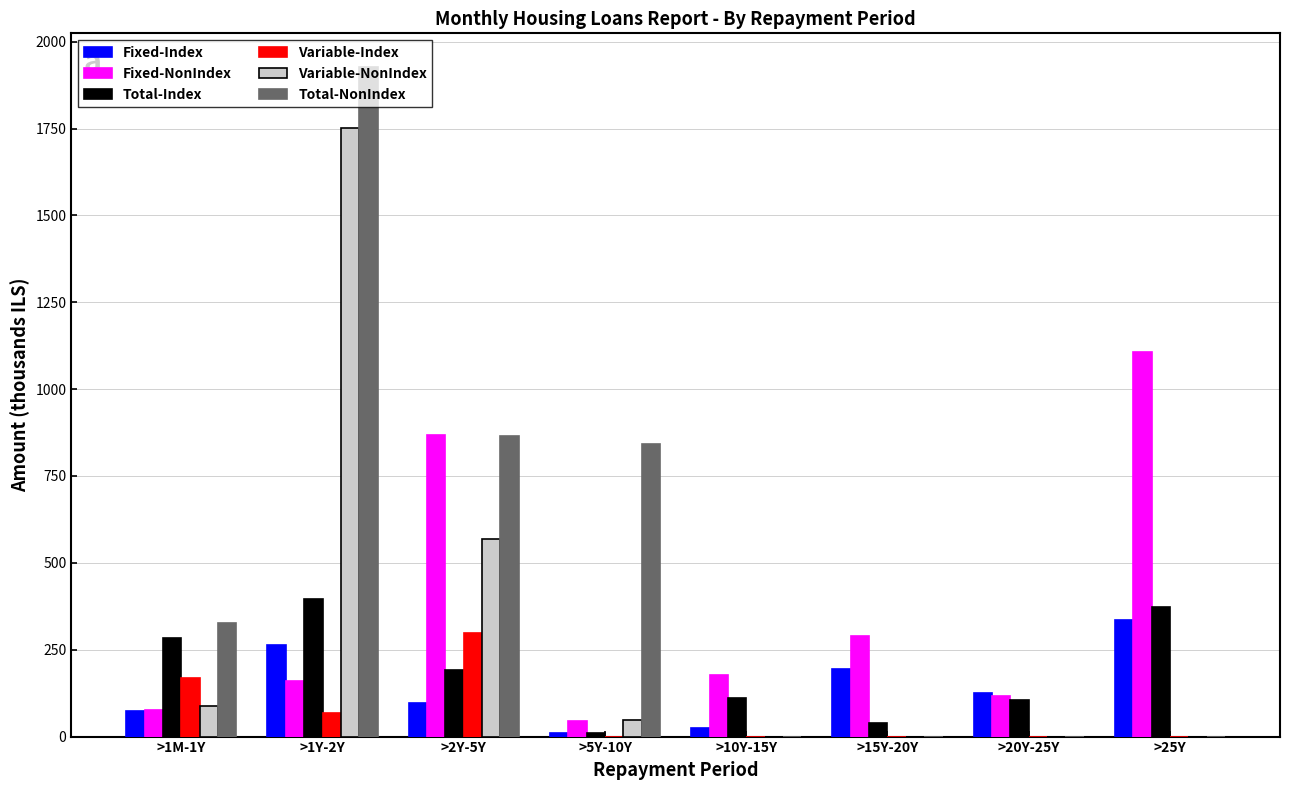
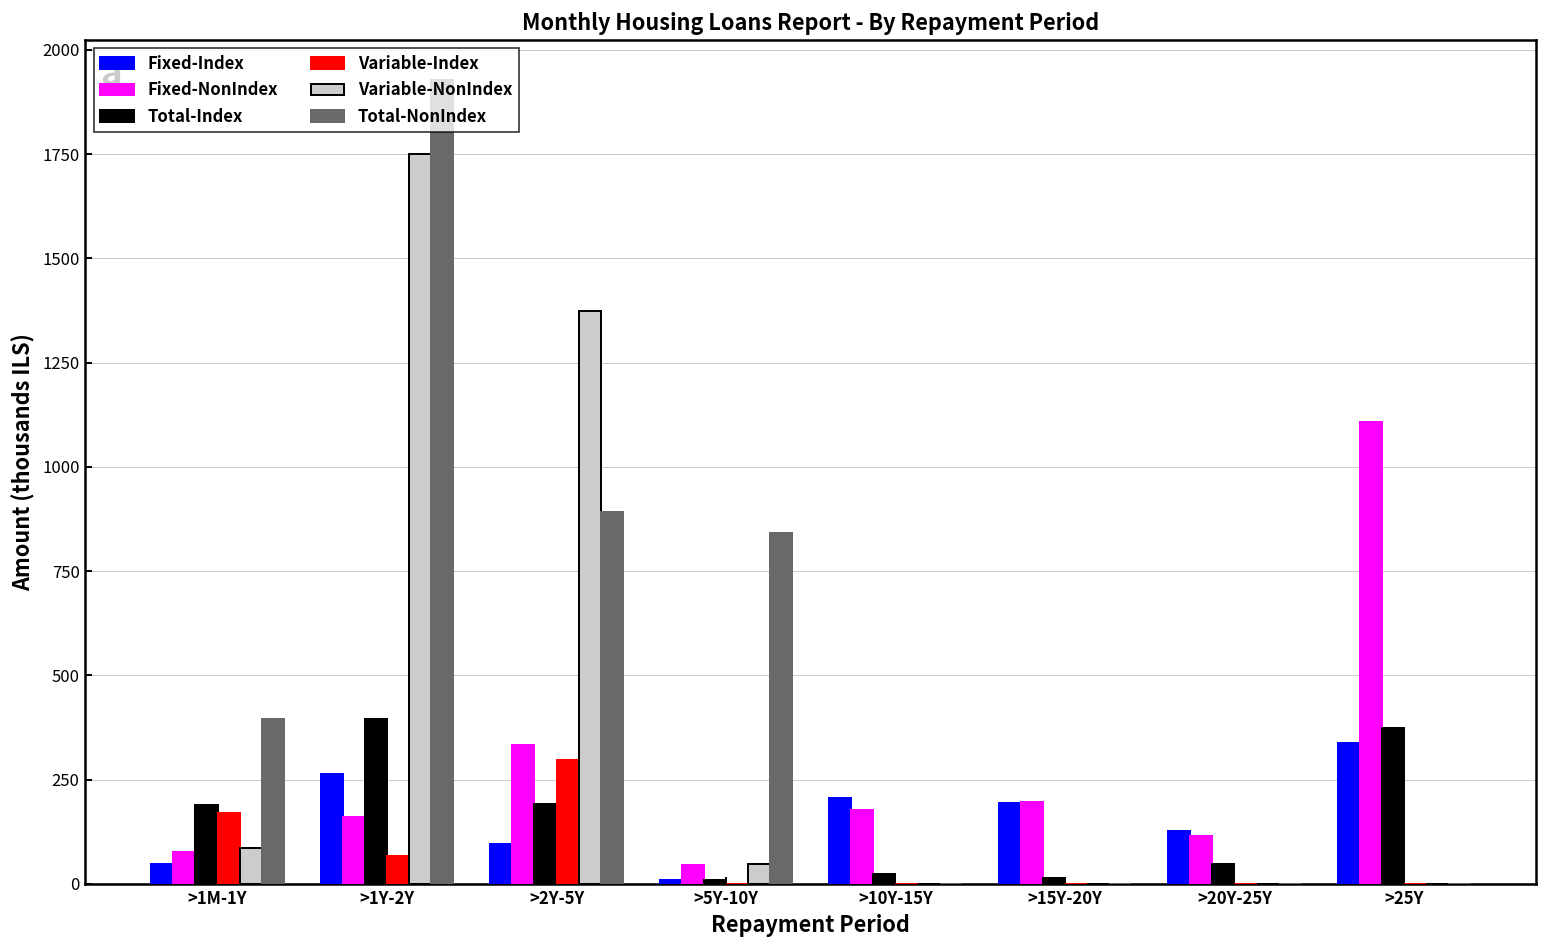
Fixed-Index, >1M-1Y: 70 -> 50
Total-Index, >1M-1Y: 280 -> 190
Total-NonIndex, >1M-1Y: 330 -> 400
Fixed-NonIndex, >2Y-5Y: 870 -> 330
Variable-NonIndex, >2Y-5Y: 570 -> 1370
Total-NonIndex, >2Y-5Y: 860 -> 890
Fixed-Index, >10Y-15Y: 20 -> 210
Total-Index, >10Y-15Y: 110 -> 20
Fixed-NonIndex, >15Y-20Y: 290 -> 200
Total-Index, >15Y-20Y: 40 -> 10
Total-Index, >20Y-25Y: 110 -> 50
